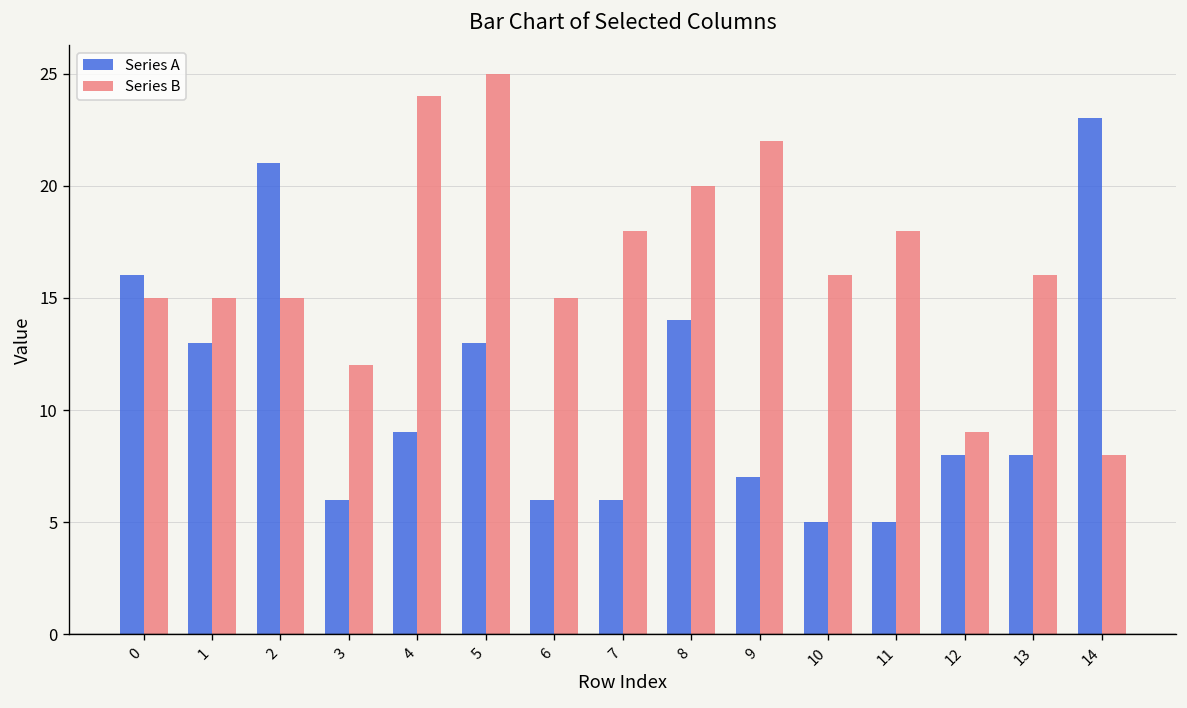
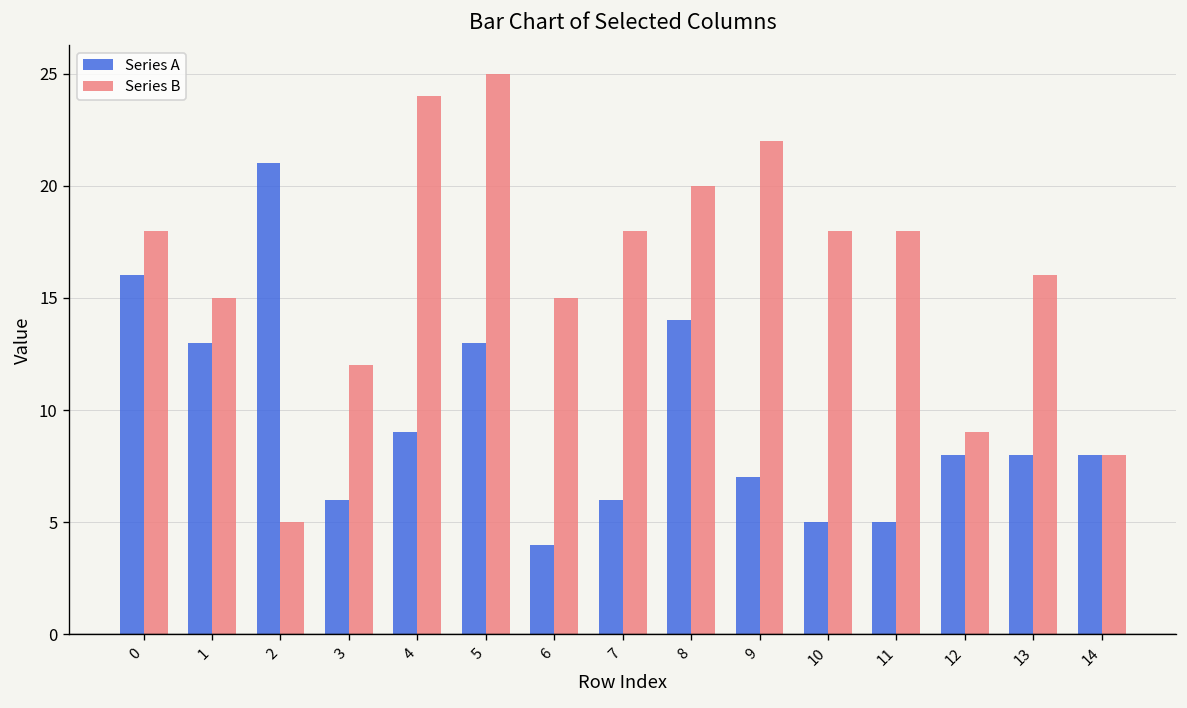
Series B, 0: 15 -> 18
Series B, 2: 15 -> 5
Series A, 6: 6 -> 4
Series B, 10: 16 -> 18
Series A, 14: 23 -> 8
